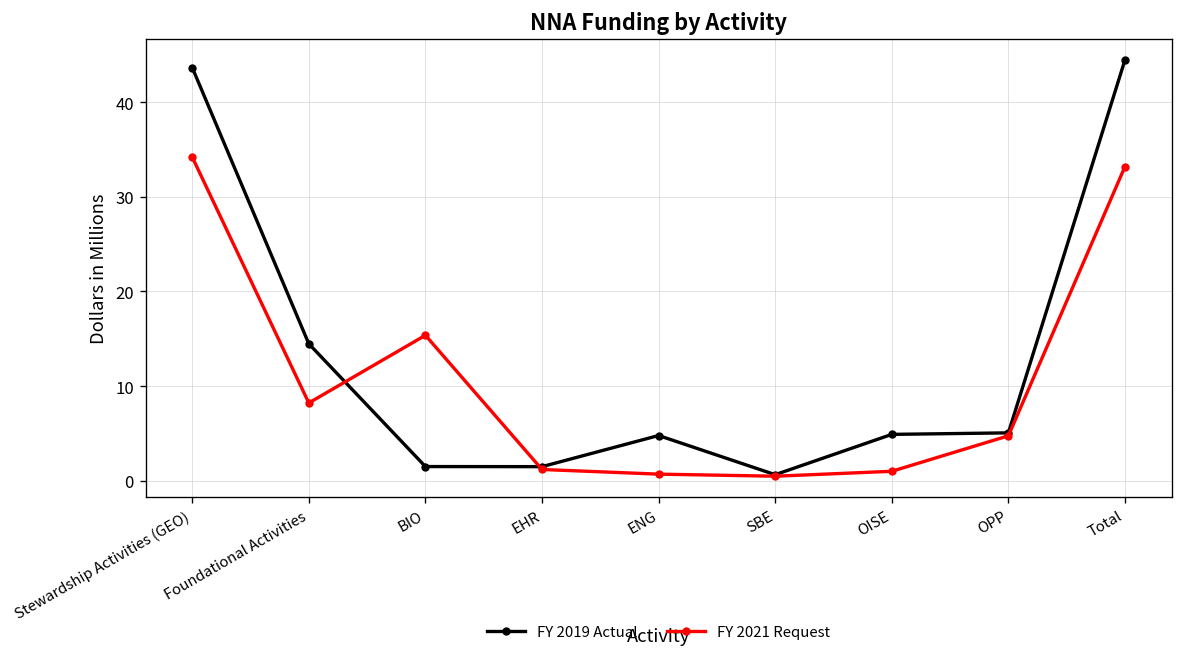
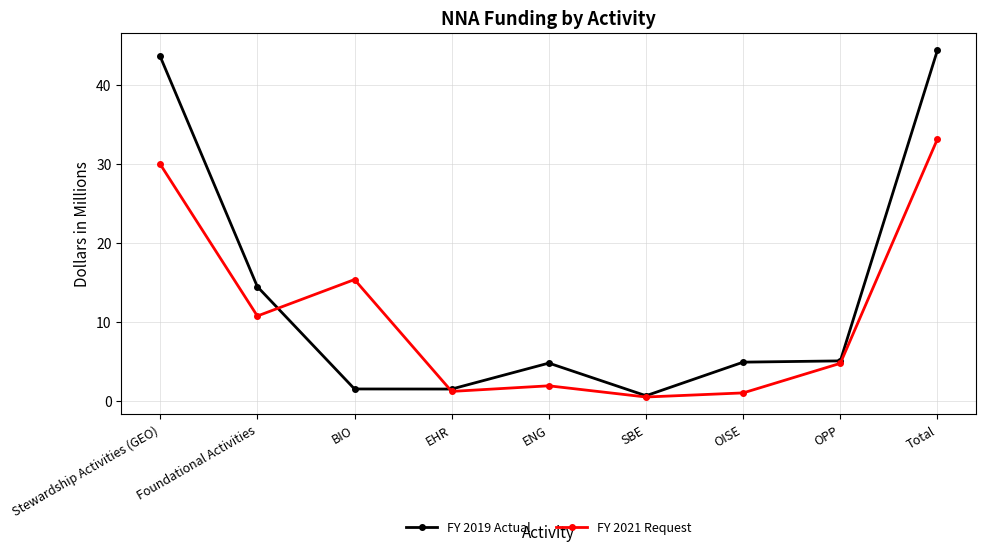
FY 2021 Request, Stewardship Activities (GEO): 34 -> 30
FY 2021 Request, Foundational Activities: 8 -> 11
FY 2021 Request, ENG: 1 -> 2
